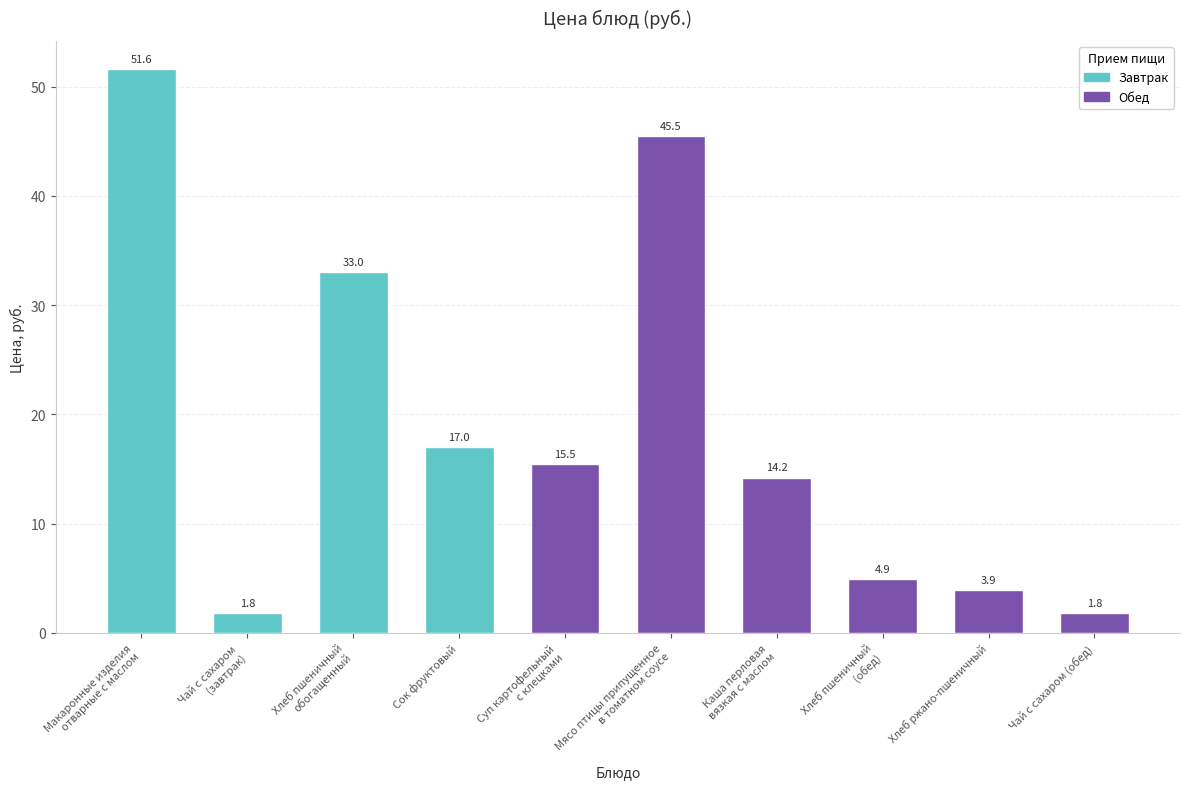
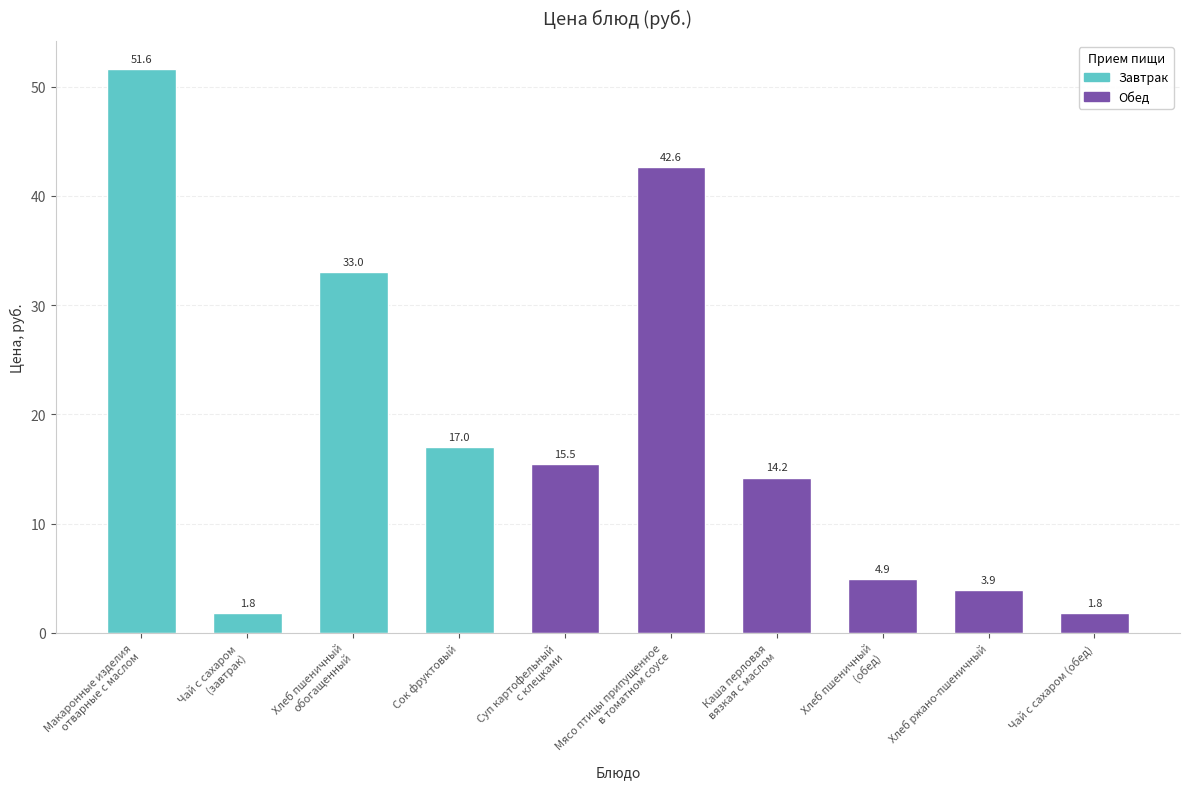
Мясо птицы припущенное в томатном соусе: 45.5 -> 42.6
